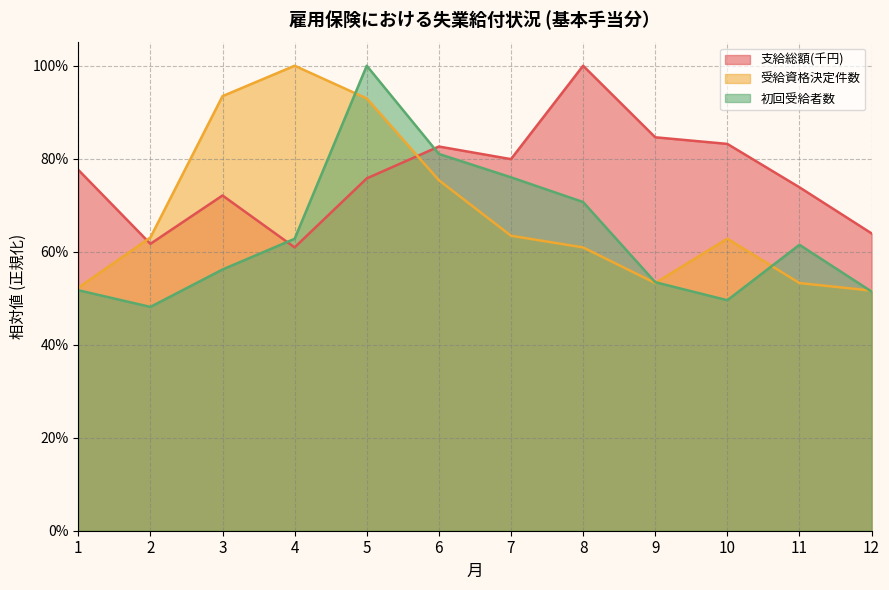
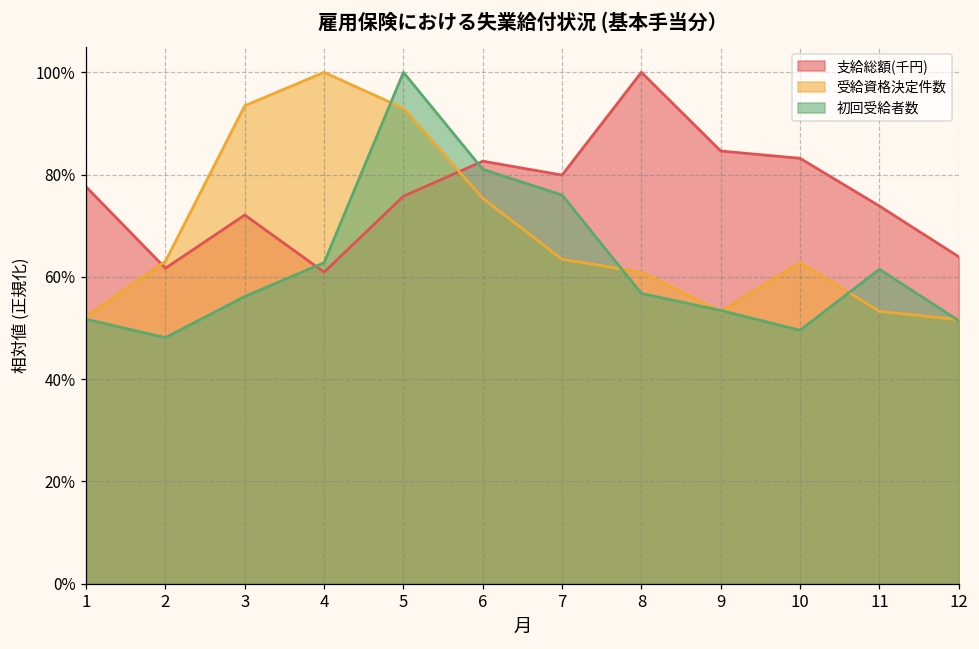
初回受給者数, 8: 71% -> 57%
